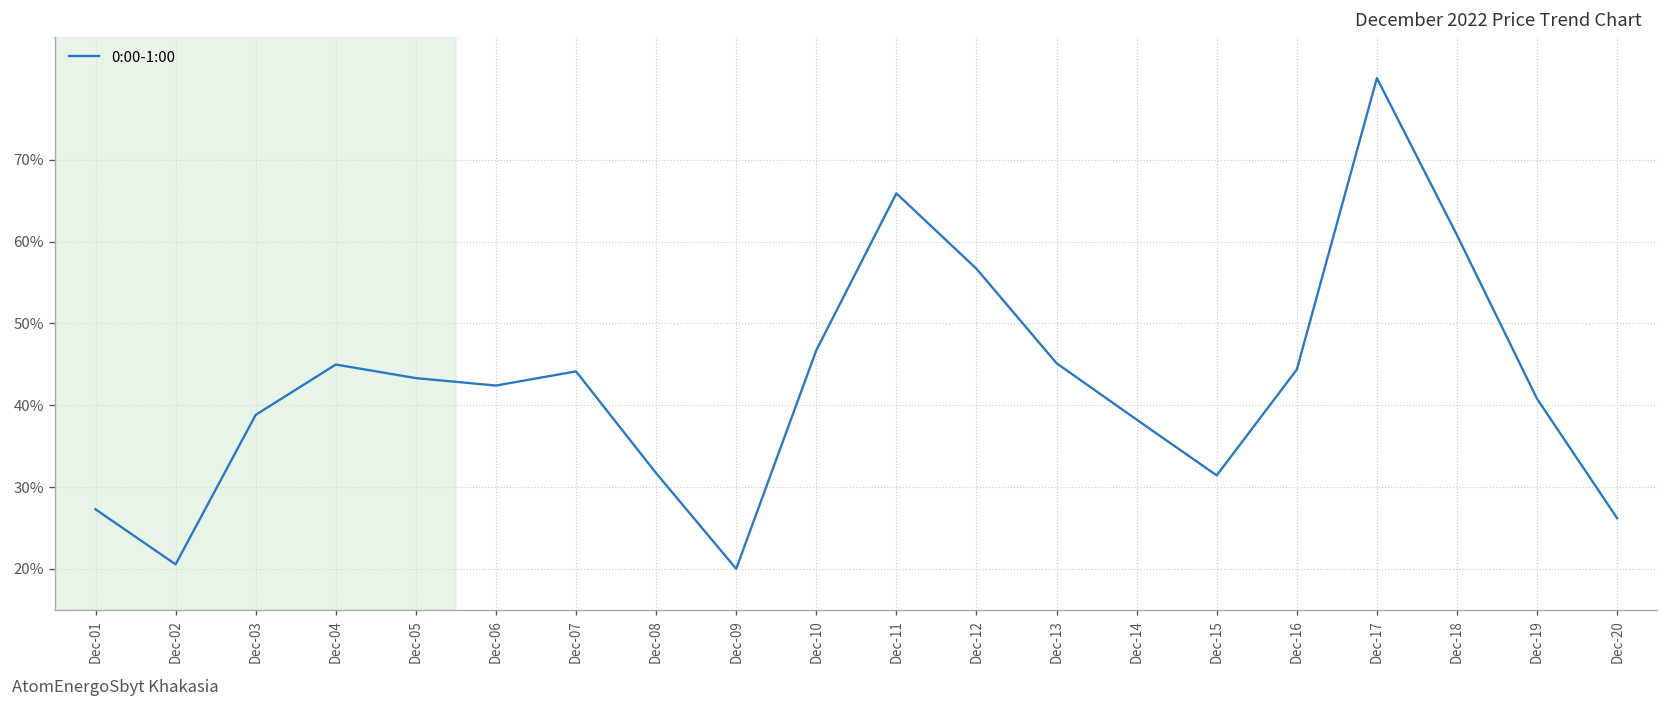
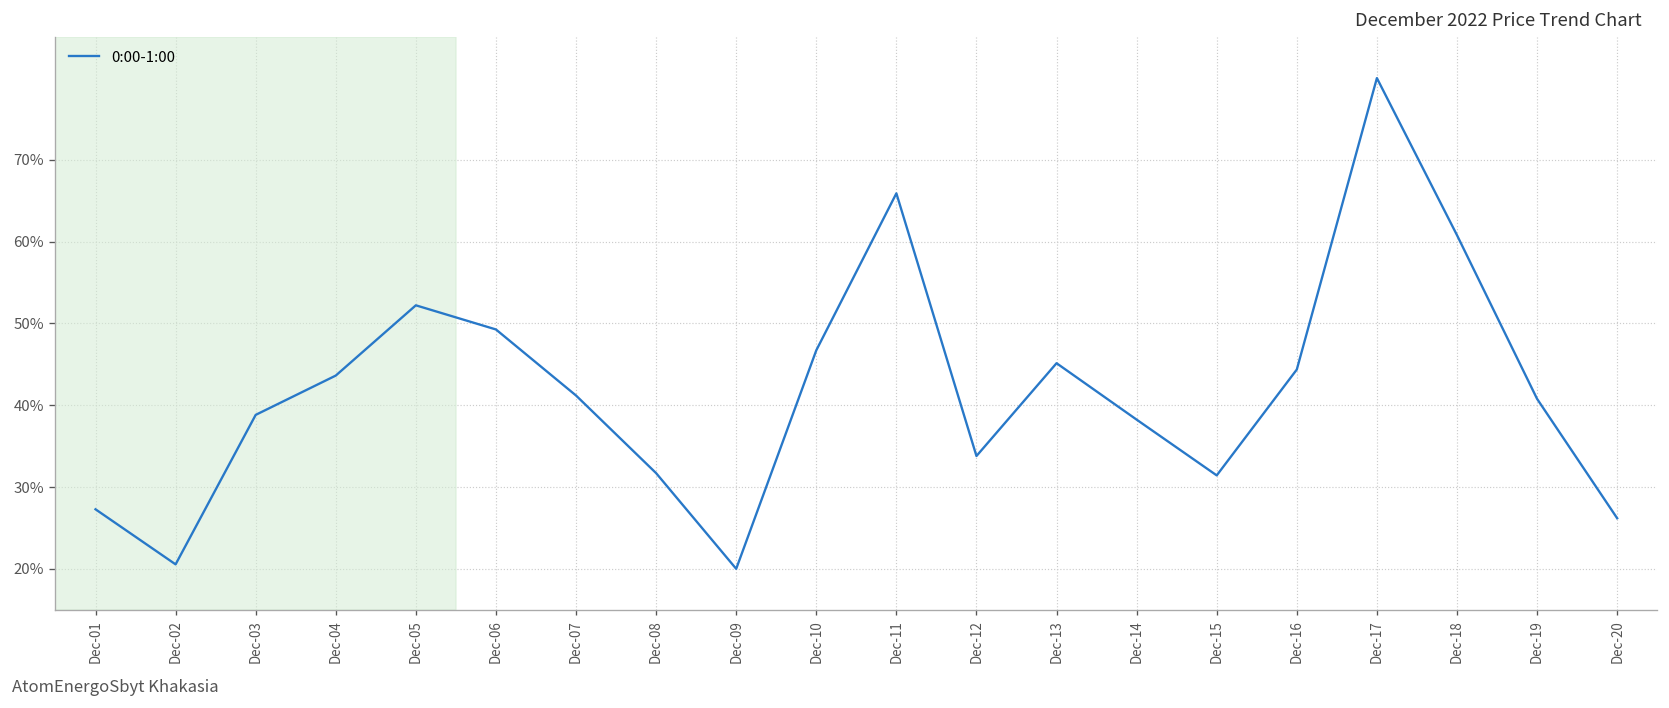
Dec-04: 45% -> 44%
Dec-05: 43% -> 52%
Dec-06: 42% -> 49%
Dec-07: 44% -> 41%
Dec-12: 57% -> 34%
